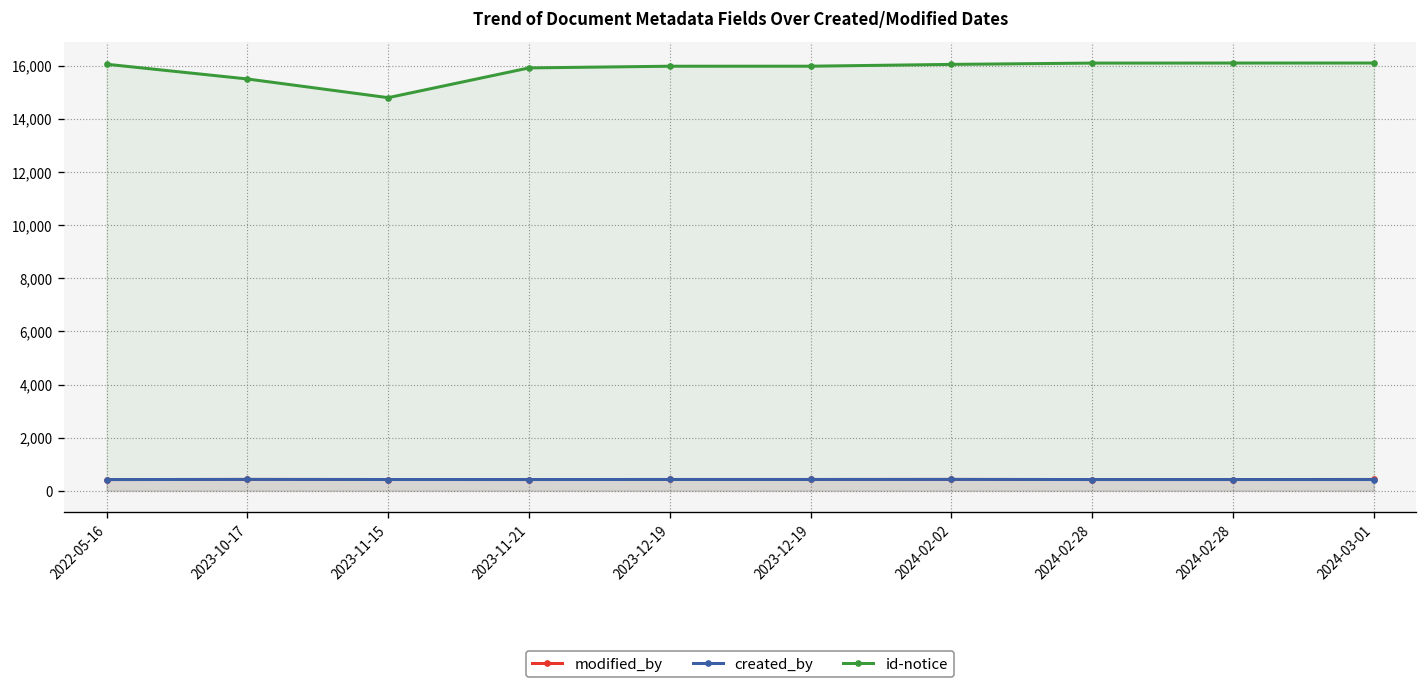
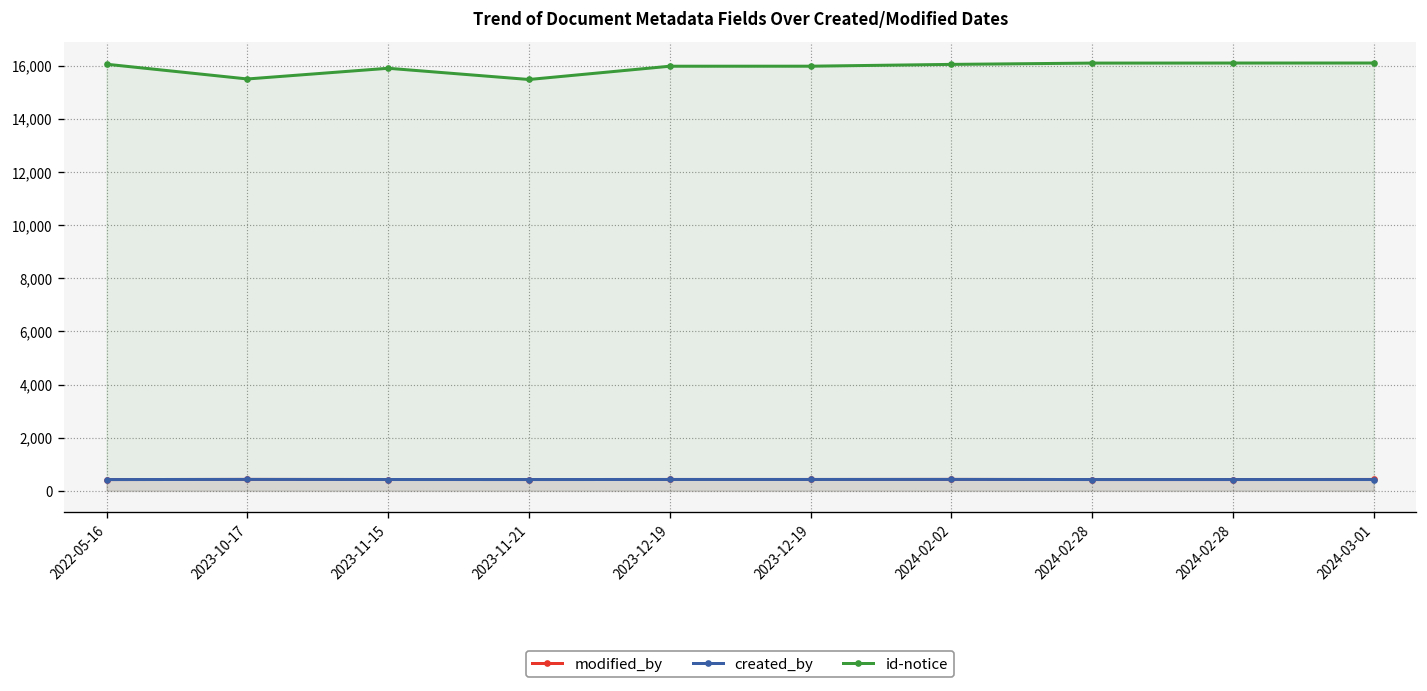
id-notice, 2023-11-15: 14,800 -> 15,900
id-notice, 2023-11-21: 15,900 -> 15,500
